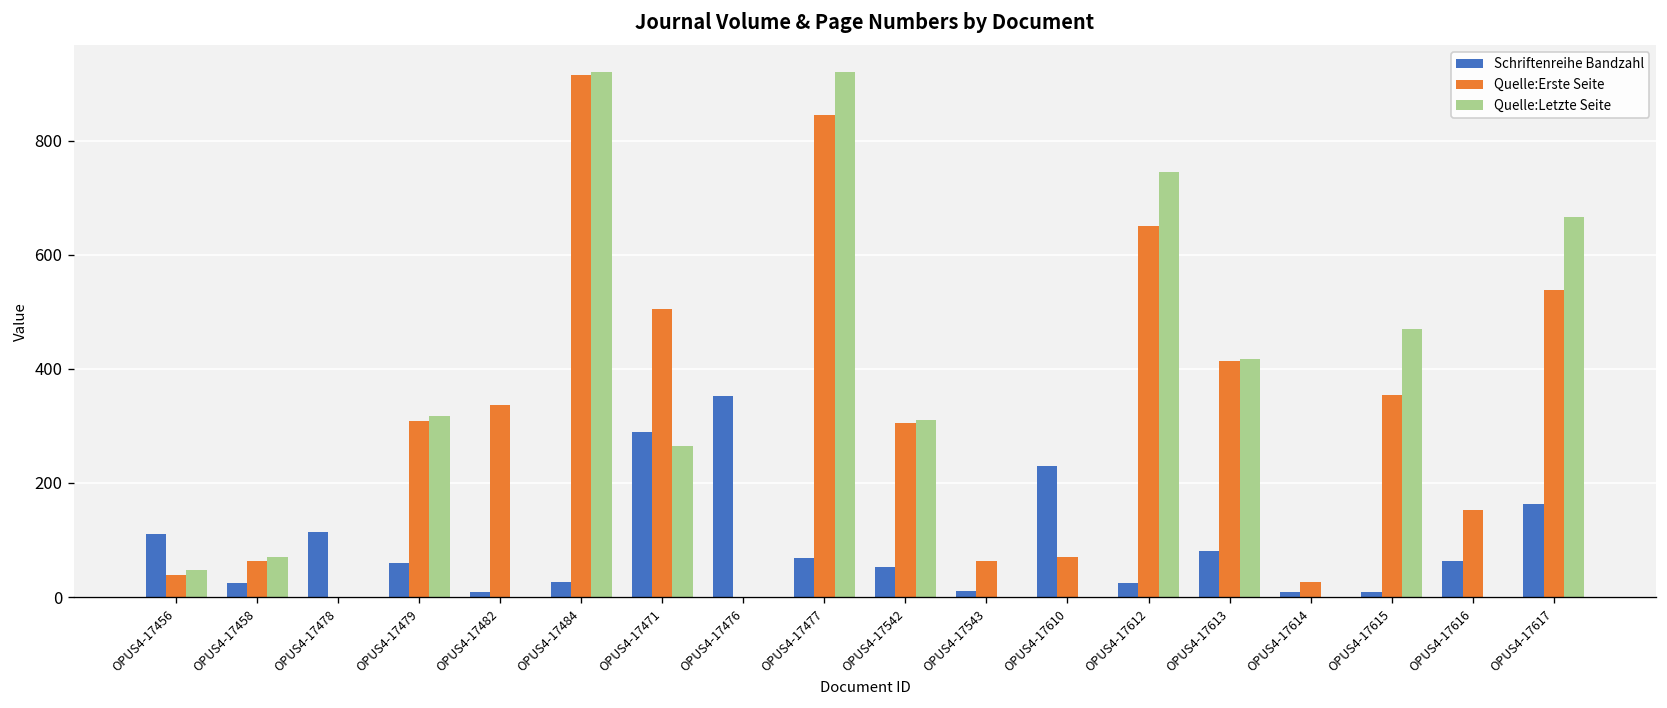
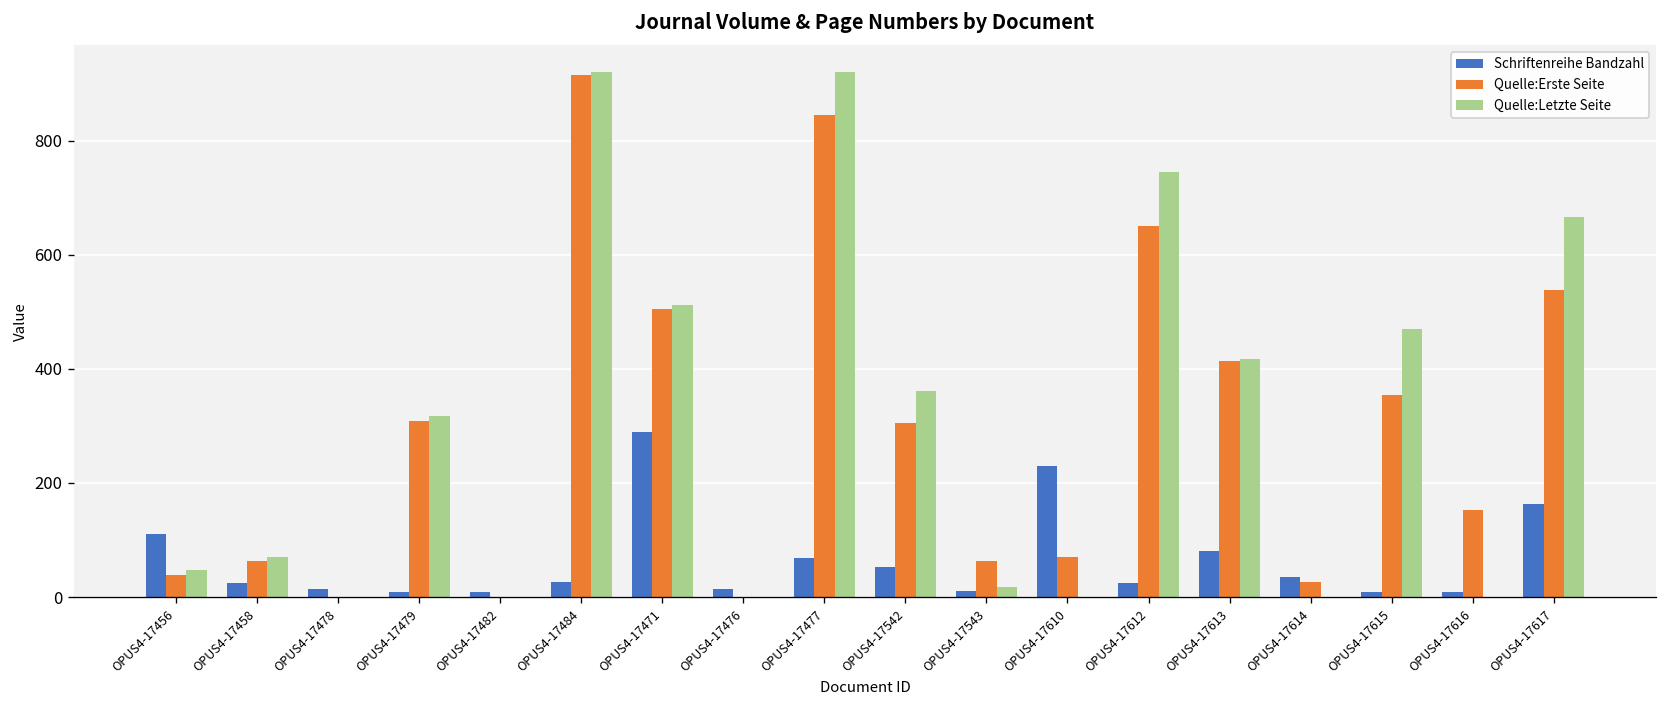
Schriftenreihe Bandzahl, OPUS4-17478: 110 -> 10
Schriftenreihe Bandzahl, OPUS4-17479: 60 -> 10
Quelle:Erste Seite, OPUS4-17482: 340 -> 0
Quelle:Letzte Seite, OPUS4-17471: 270 -> 510
Schriftenreihe Bandzahl, OPUS4-17476: 350 -> 10
Quelle:Letzte Seite, OPUS4-17542: 310 -> 360
Quelle:Letzte Seite, OPUS4-17543: 0 -> 20
Schriftenreihe Bandzahl, OPUS4-17614: 10 -> 40
Schriftenreihe Bandzahl, OPUS4-17616: 60 -> 10
